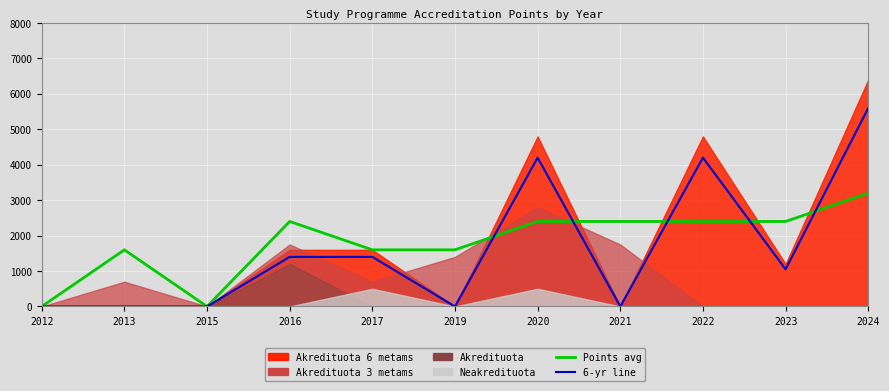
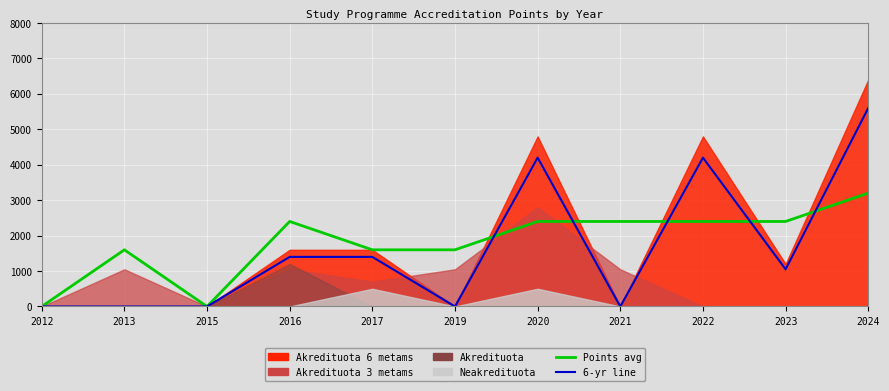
Akredituota 3 metams, 2013: 700 -> 1100
Akredituota 3 metams, 2016: 1800 -> 1100
Akredituota 3 metams, 2019: 1400 -> 1100
Akredituota 3 metams, 2021: 1800 -> 1100
